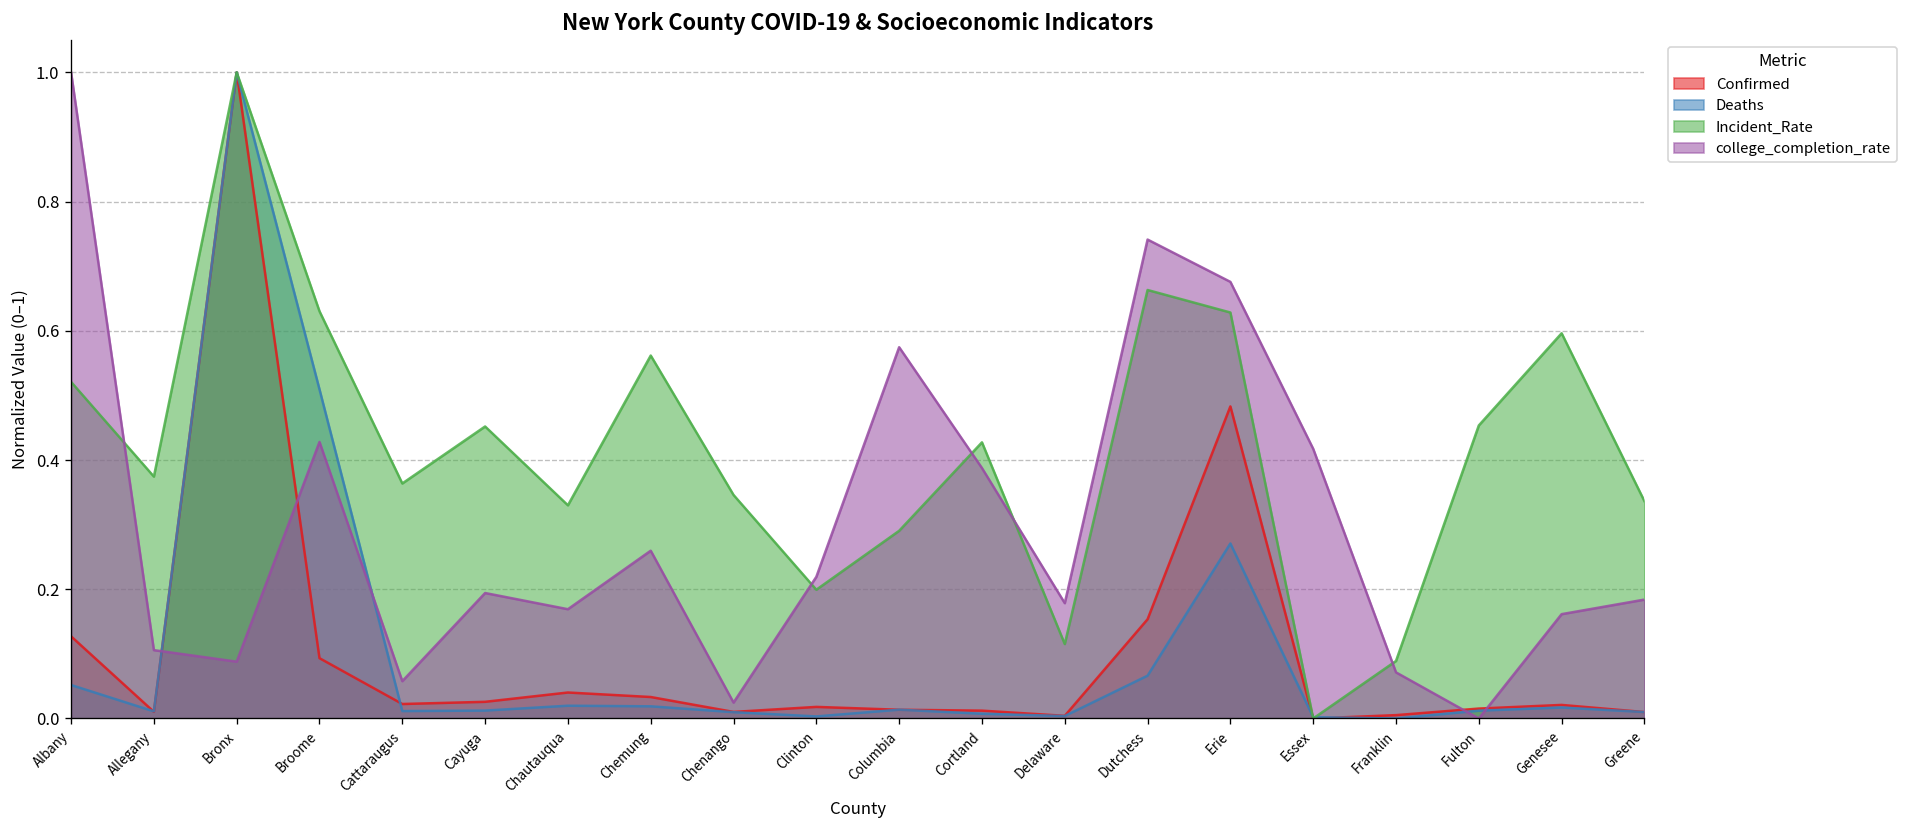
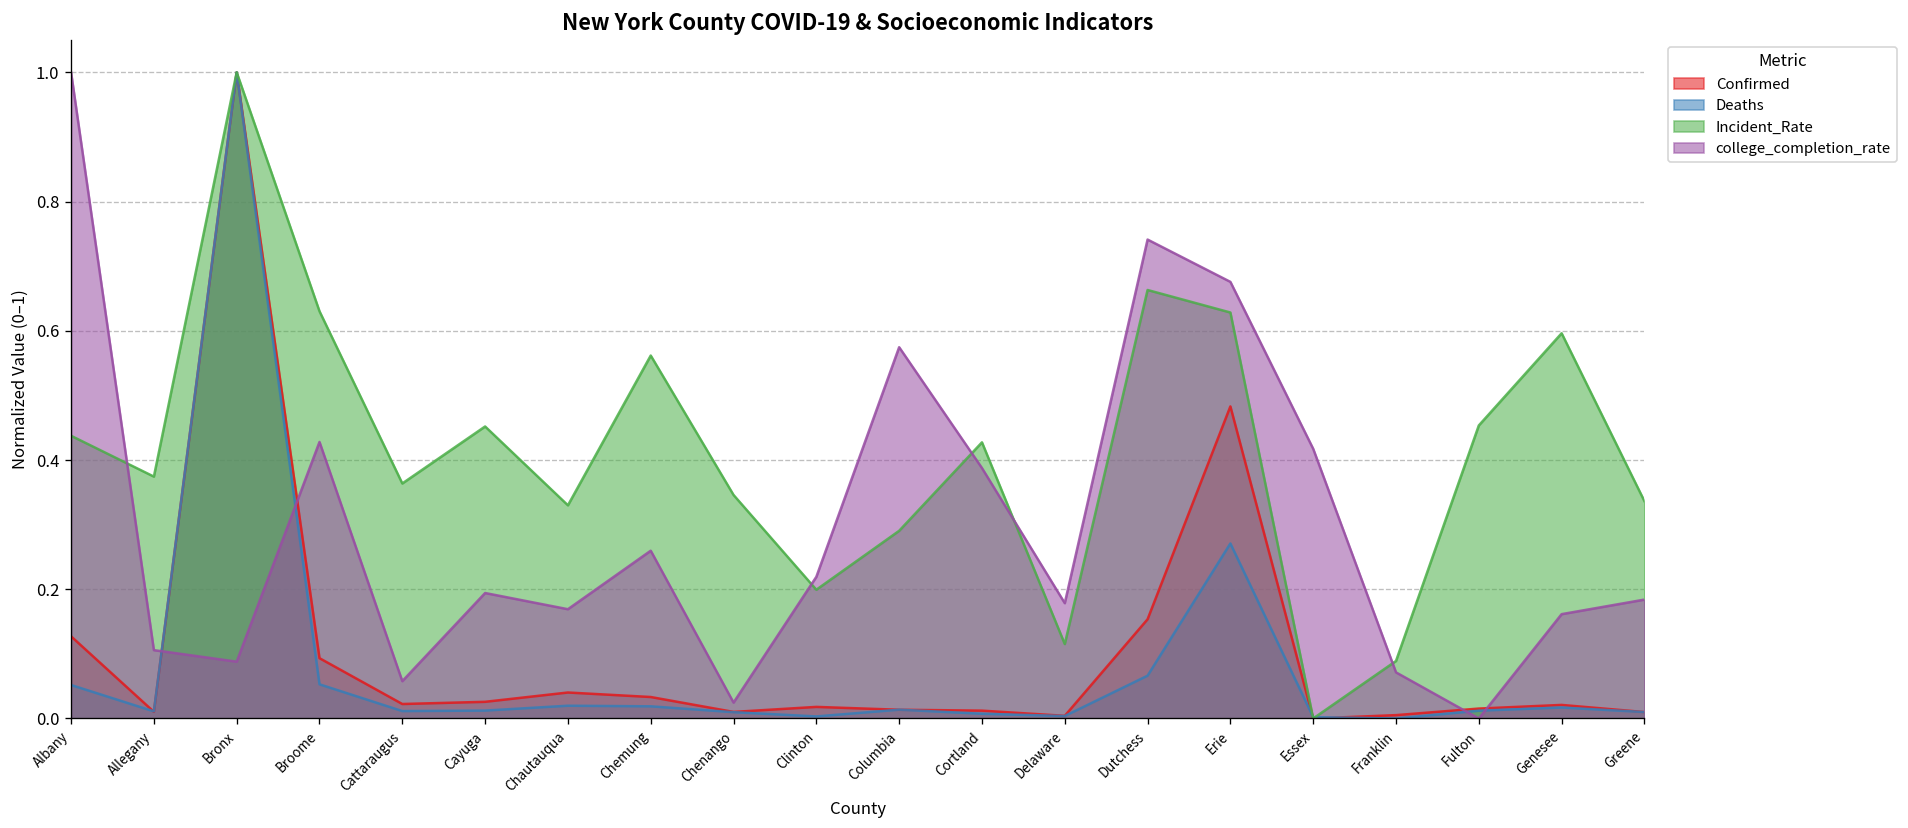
Incident_Rate, Albany: 0.52 -> 0.44
Deaths, Broome: 0.51 -> 0.05
